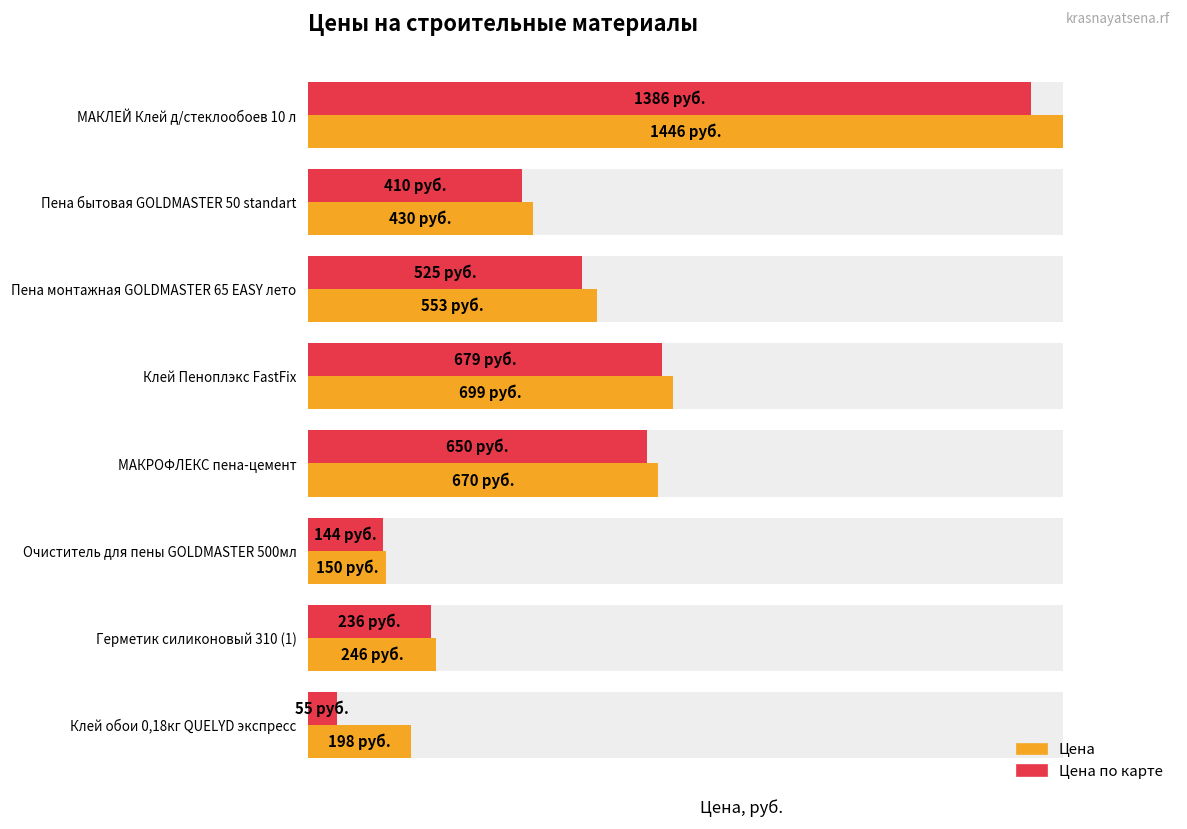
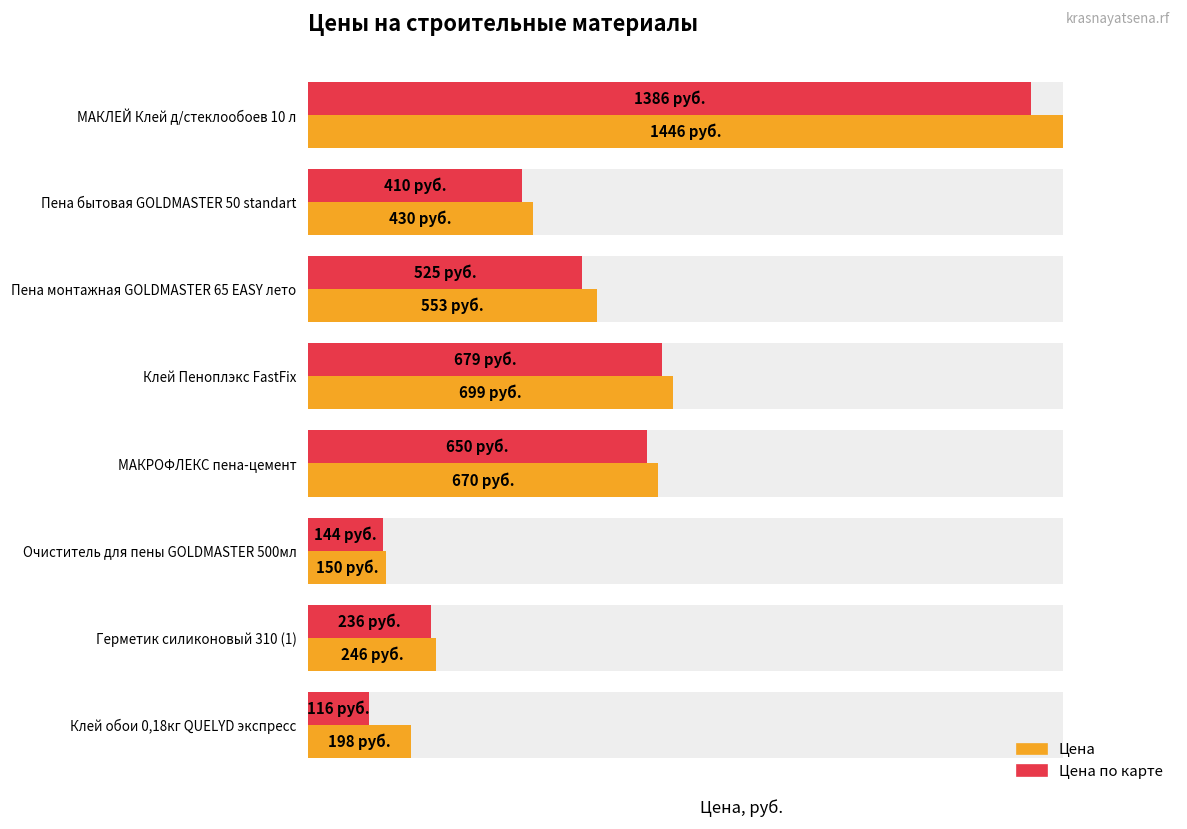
Цена по карте, Клей обои 0,18кг QUELYD экспресс: 55 -> 116
